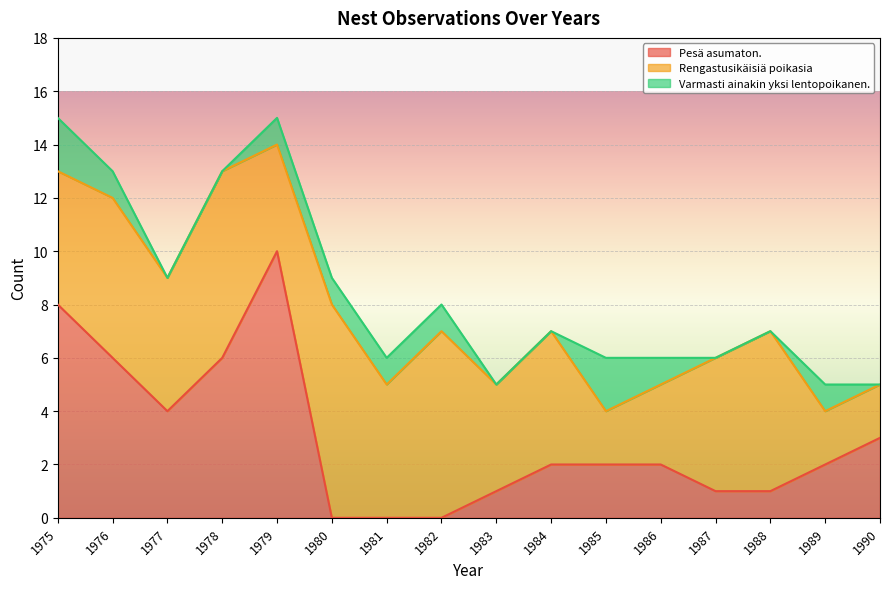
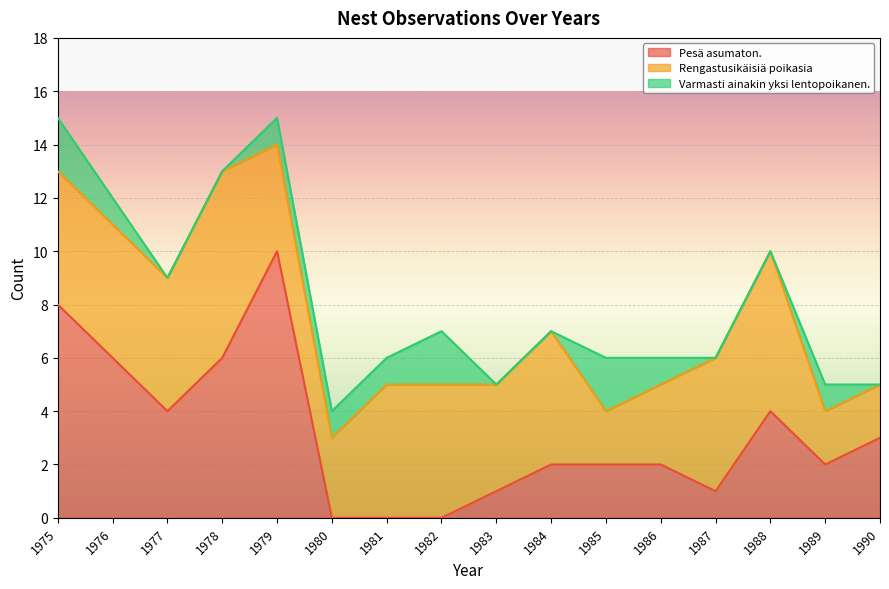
Rengastusikäisiä poikasia, 1976: 6 -> 5
Rengastusikäisiä poikasia, 1980: 8 -> 3
Rengastusikäisiä poikasia, 1982: 7 -> 5
Varmasti ainakin yksi lentopoikanen., 1982: 1 -> 2
Pesä asumaton., 1988: 1 -> 4
